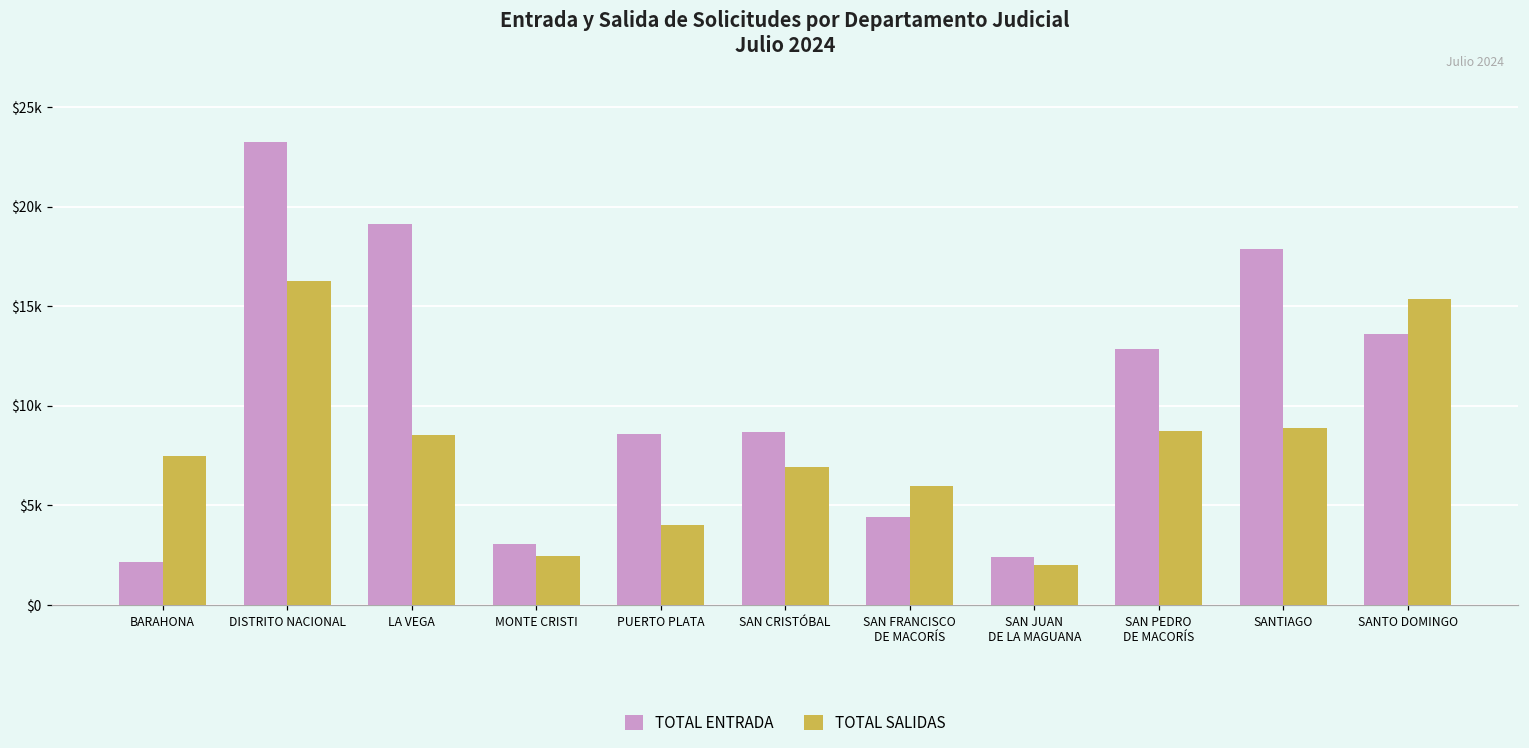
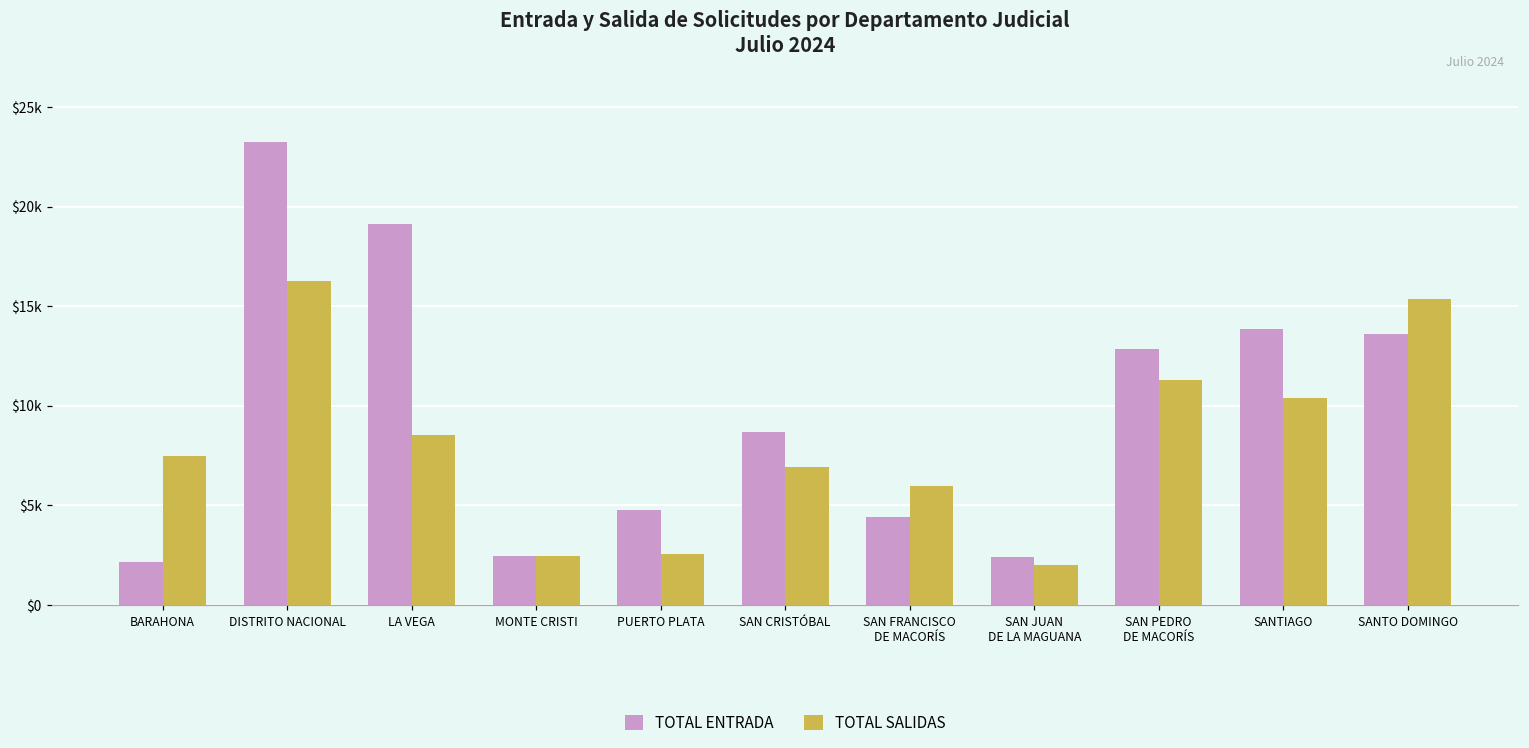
TOTAL ENTRADA, MONTE CRISTI: $3100 -> $2500
TOTAL ENTRADA, PUERTO PLATA: $8600 -> $4800
TOTAL SALIDAS, PUERTO PLATA: $4000 -> $2600
TOTAL SALIDAS, SAN PEDRO DE MACORÍS: $8700 -> $11300
TOTAL ENTRADA, SANTIAGO: $17900 -> $13900
TOTAL SALIDAS, SANTIAGO: $8900 -> $10400
